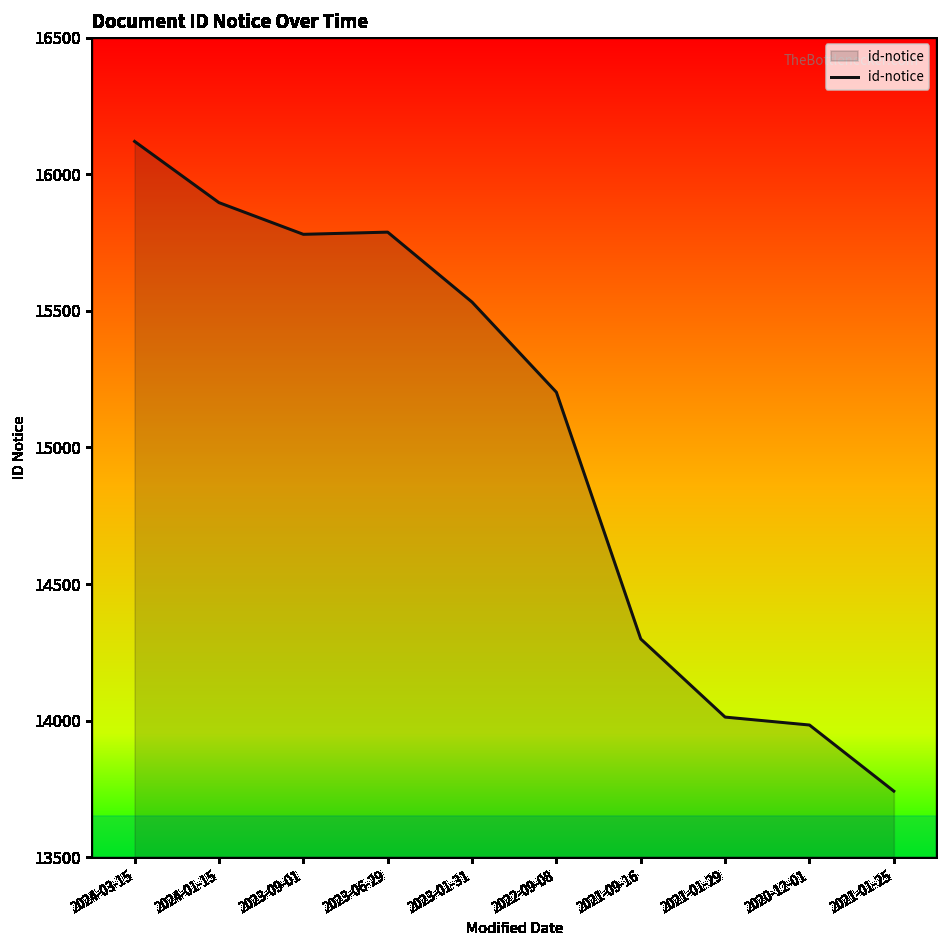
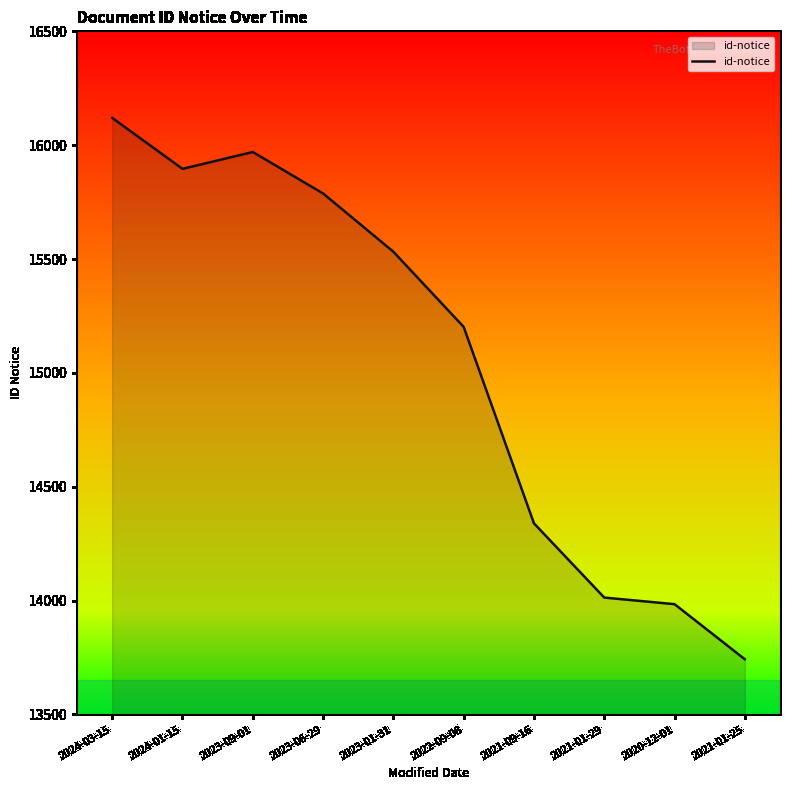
2023-09-01: 15780 -> 15970
2021-09-16: 14300 -> 14340
